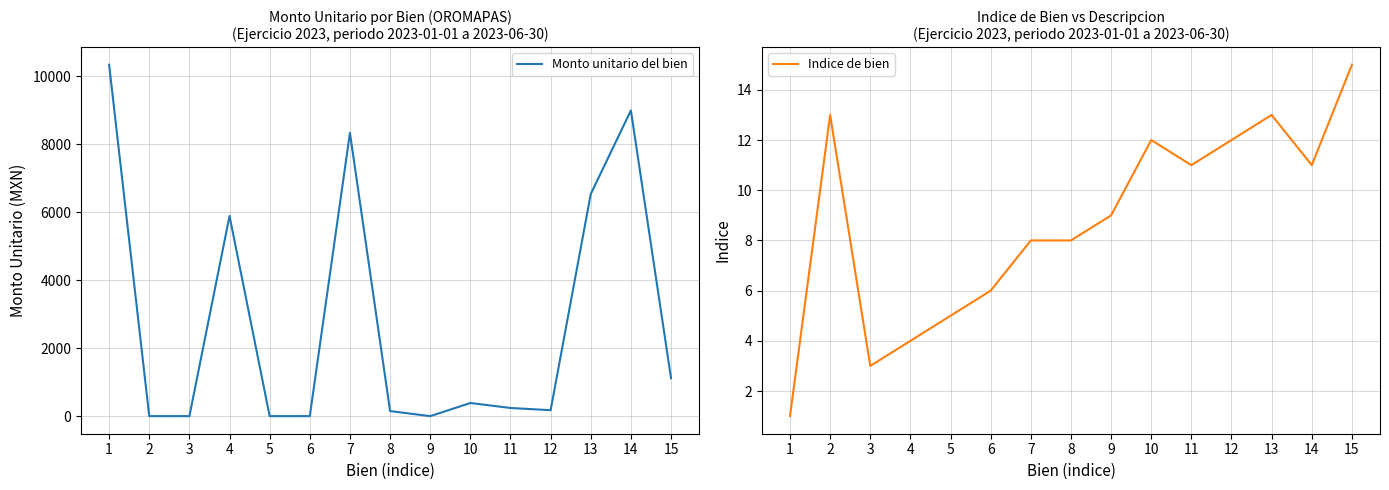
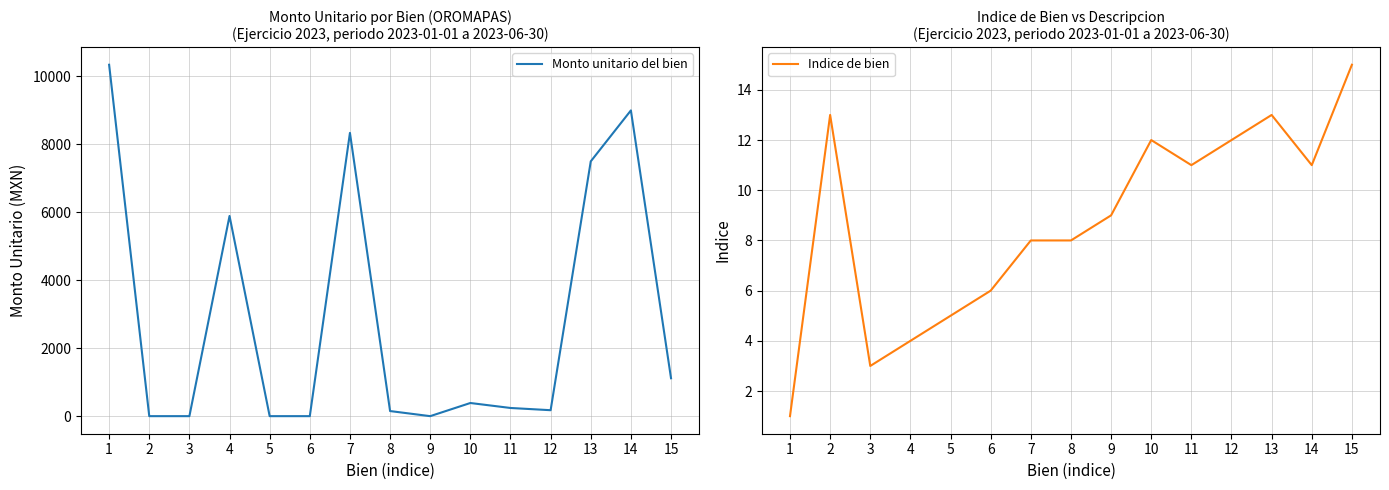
Monto Unitario por Bien (OROMAPAS) (Ejercicio 2023, periodo 2023-01-01 a 2023-06-30), 13: 6500 -> 7500
